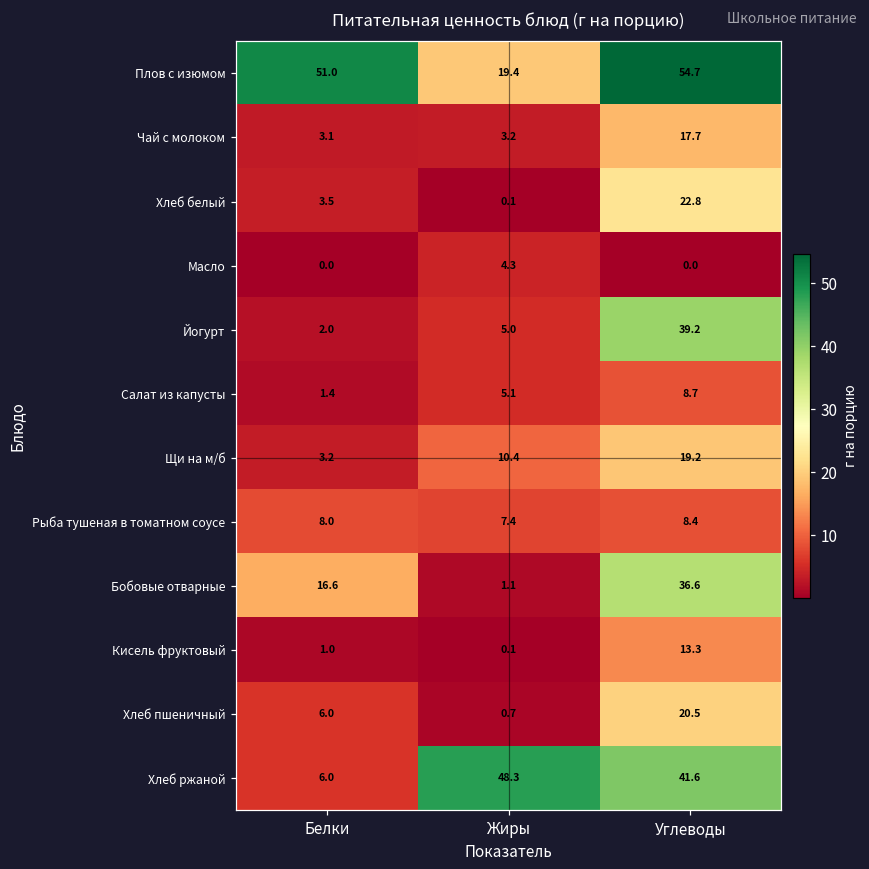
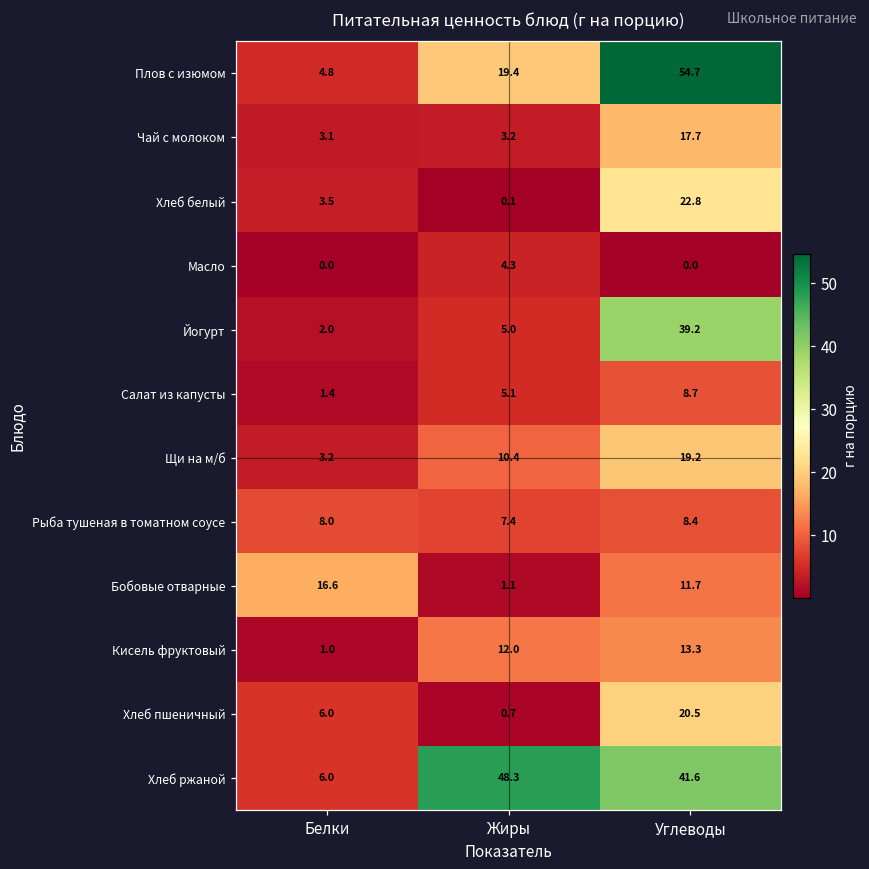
Плов с изюмом, Белки: 51.0 -> 4.8
Бобовые отварные, Углеводы: 36.6 -> 11.7
Кисель фруктовый, Жиры: 0.1 -> 12.0
